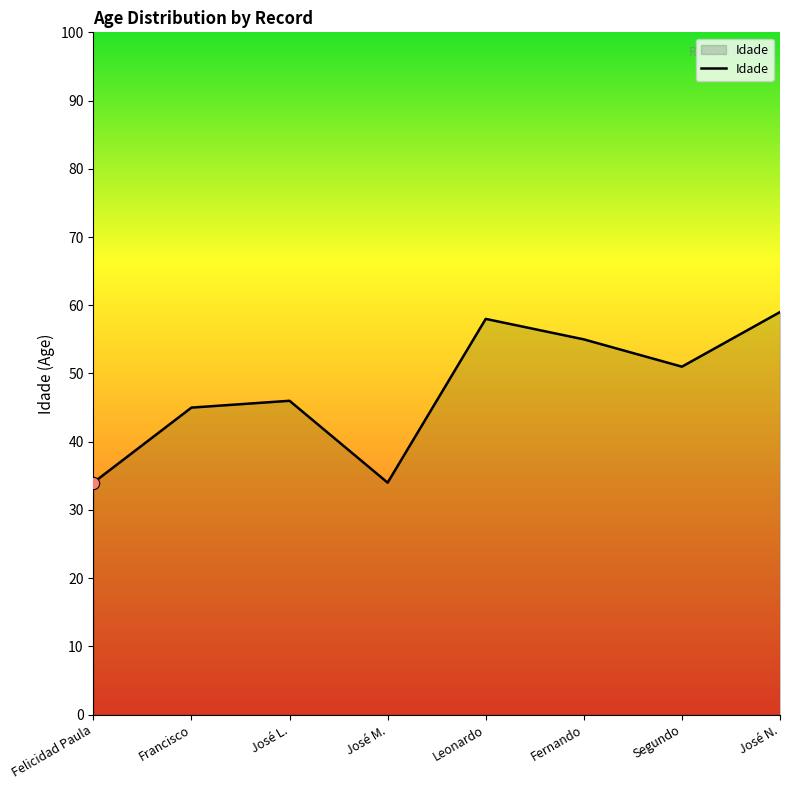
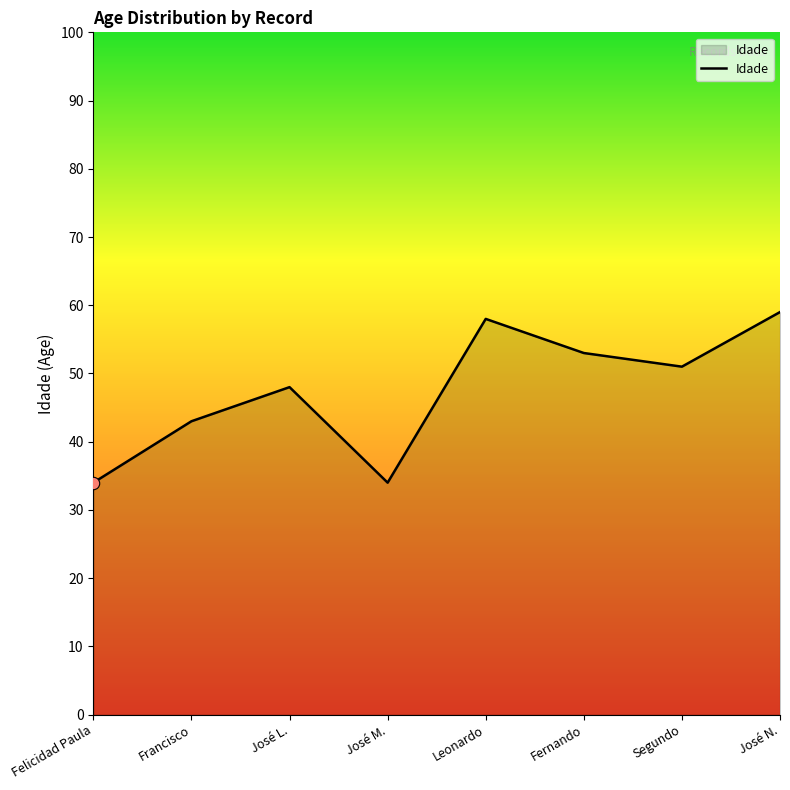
Idade, Francisco: 45 -> 43
Idade, José L.: 46 -> 48
Idade, Fernando: 55 -> 53
